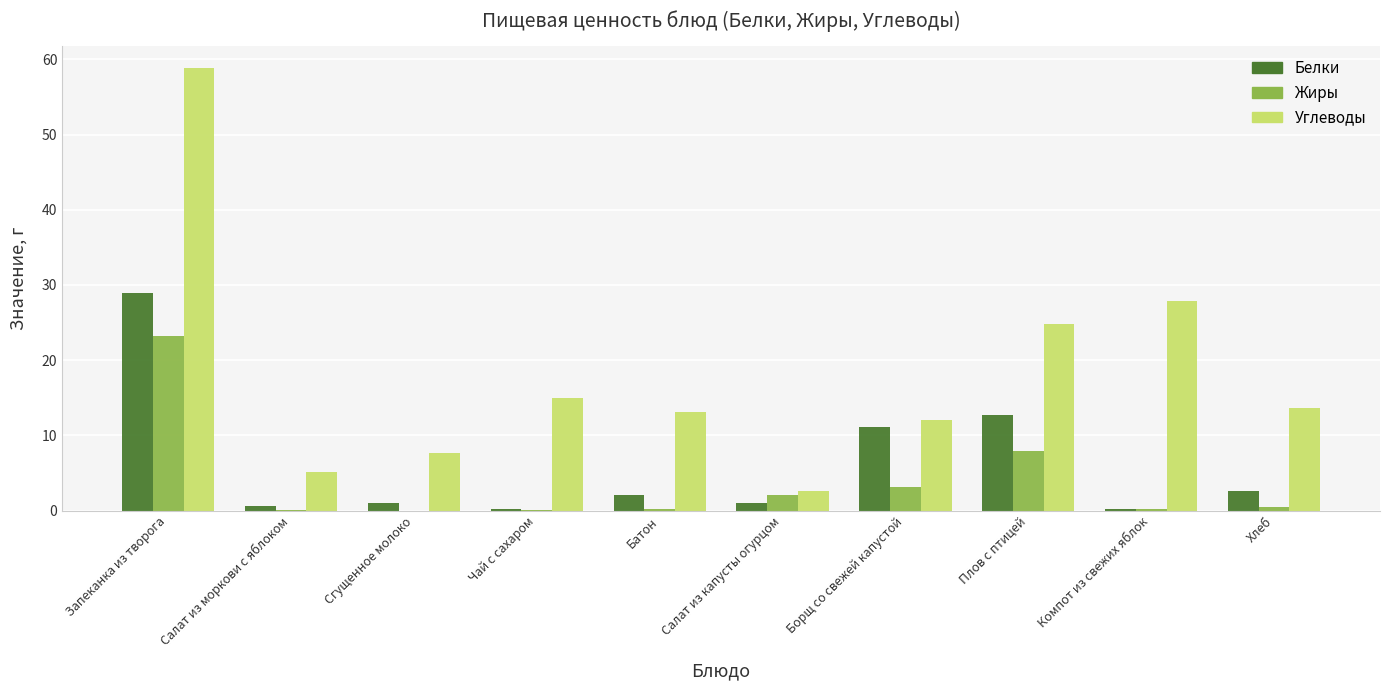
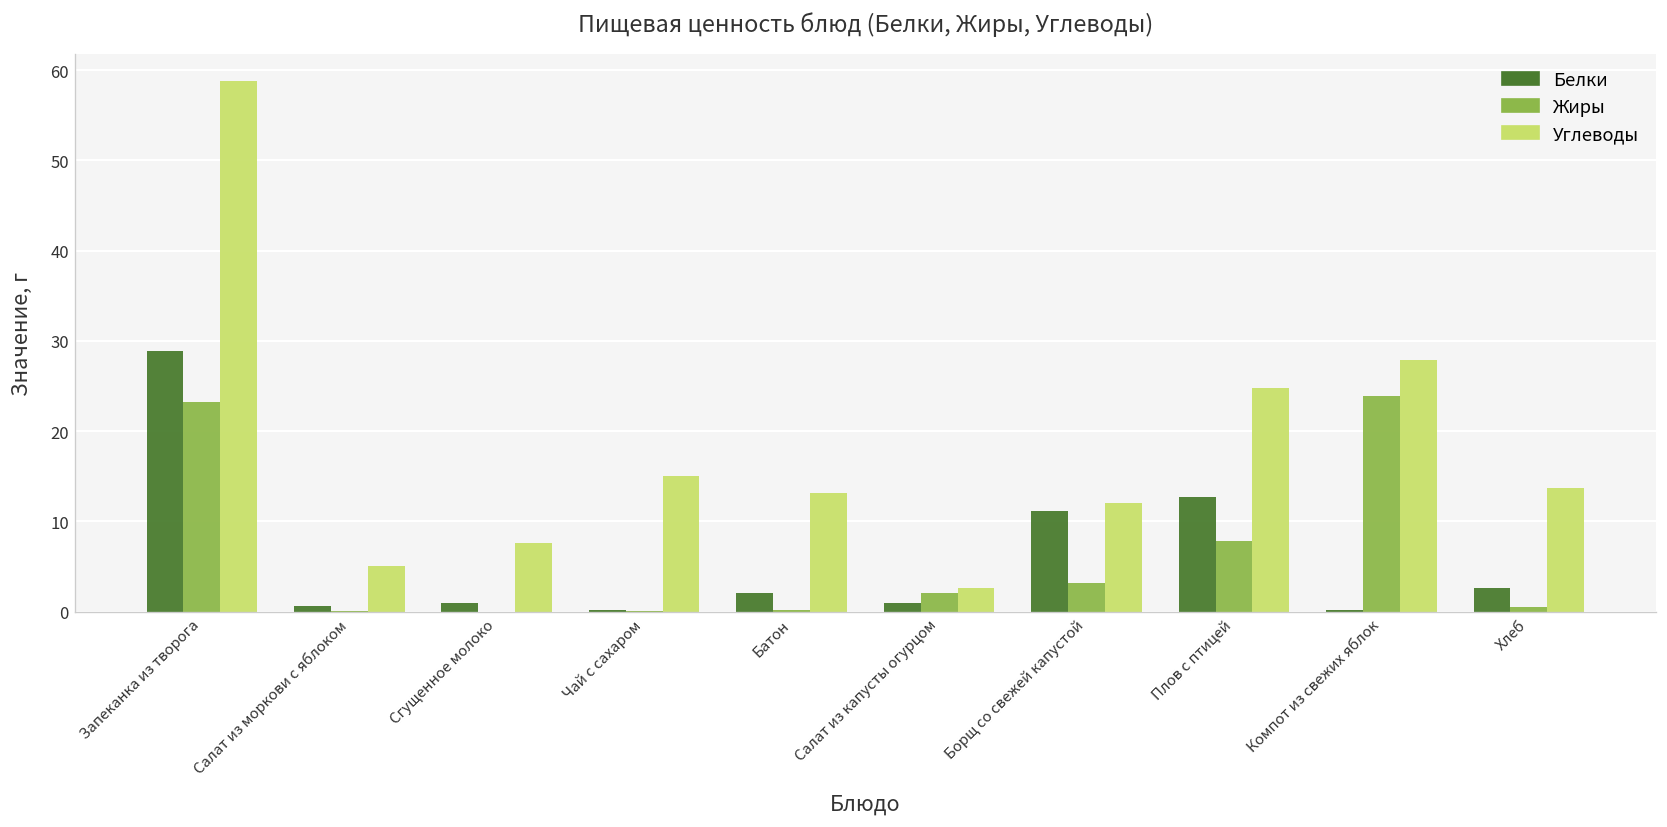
Жиры, Компот из свежих яблок: 0 -> 24
